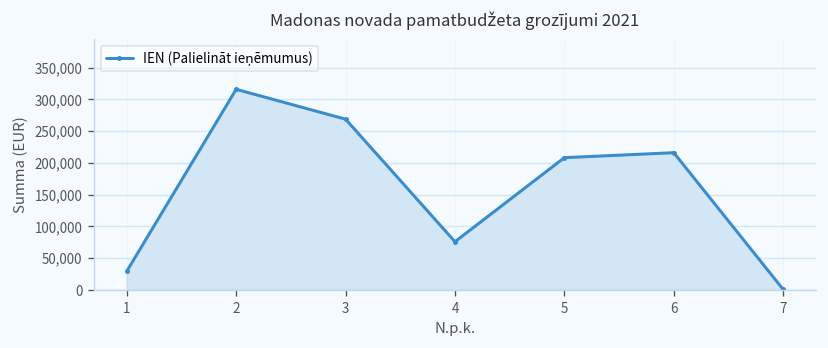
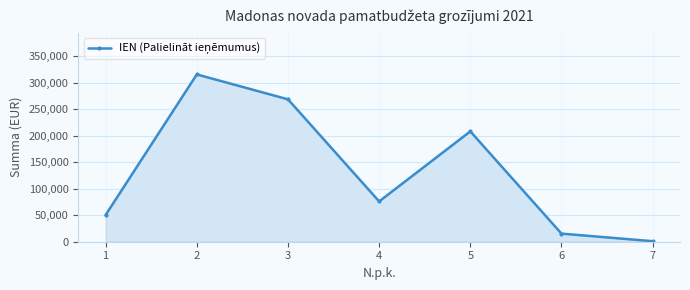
1: 30,000 -> 50,000
6: 220,000 -> 20,000
